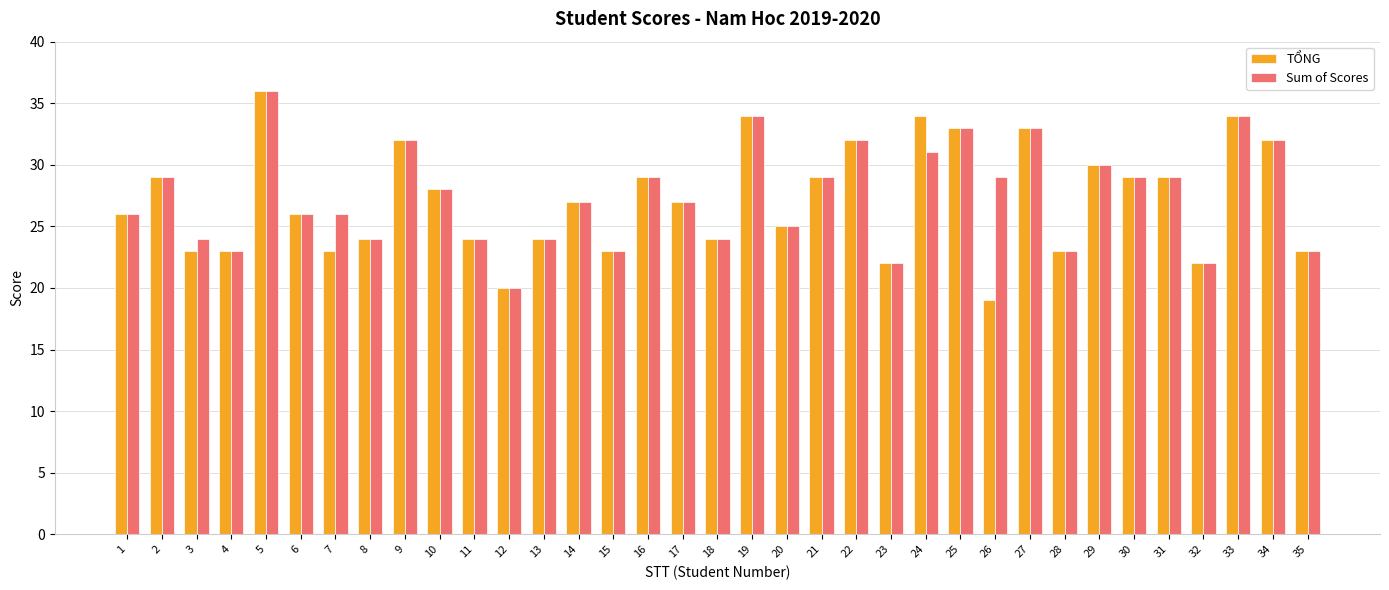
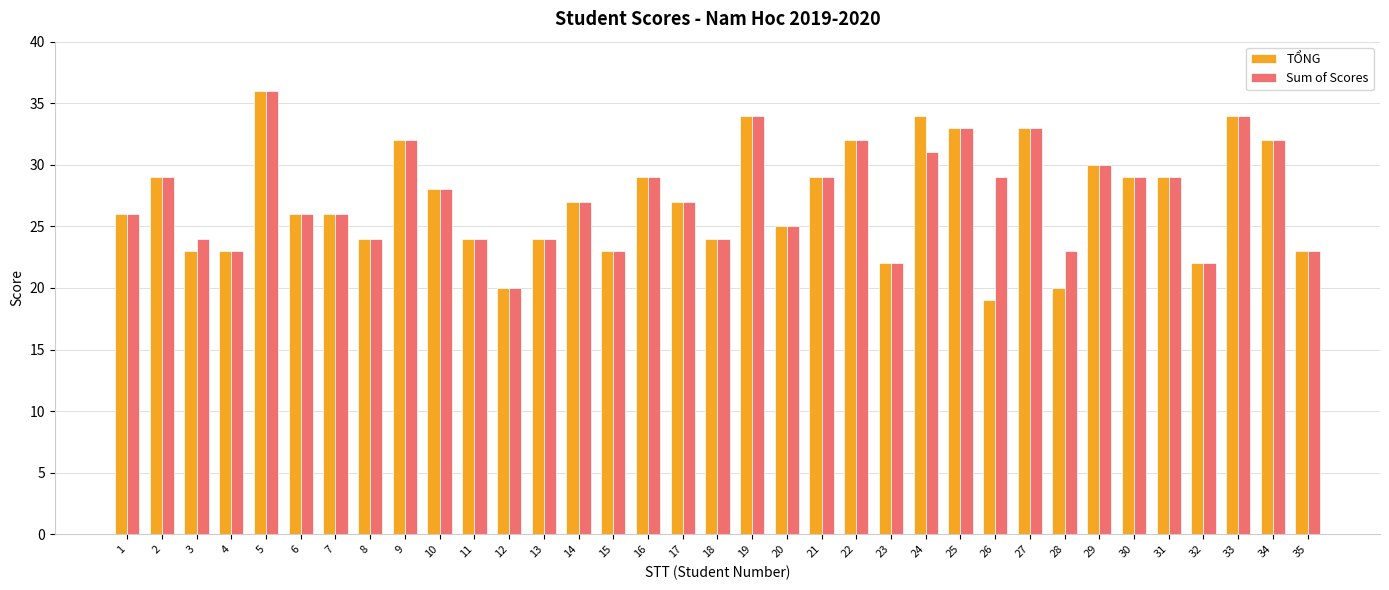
TỔNG, 7: 23 -> 26
TỔNG, 28: 23 -> 20
